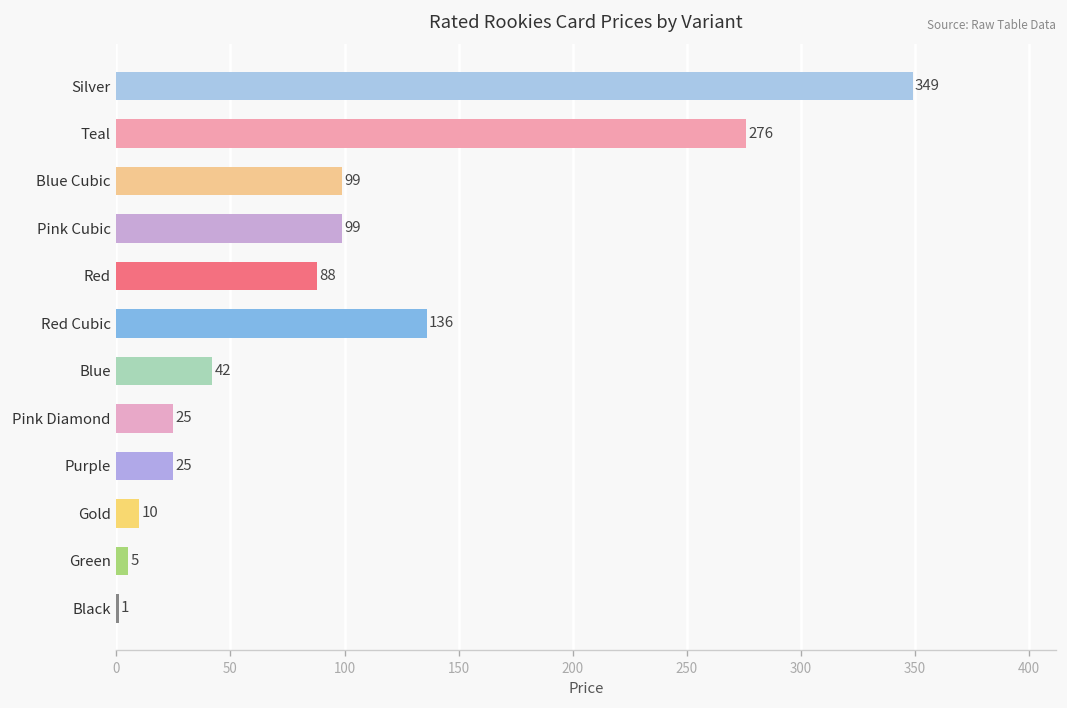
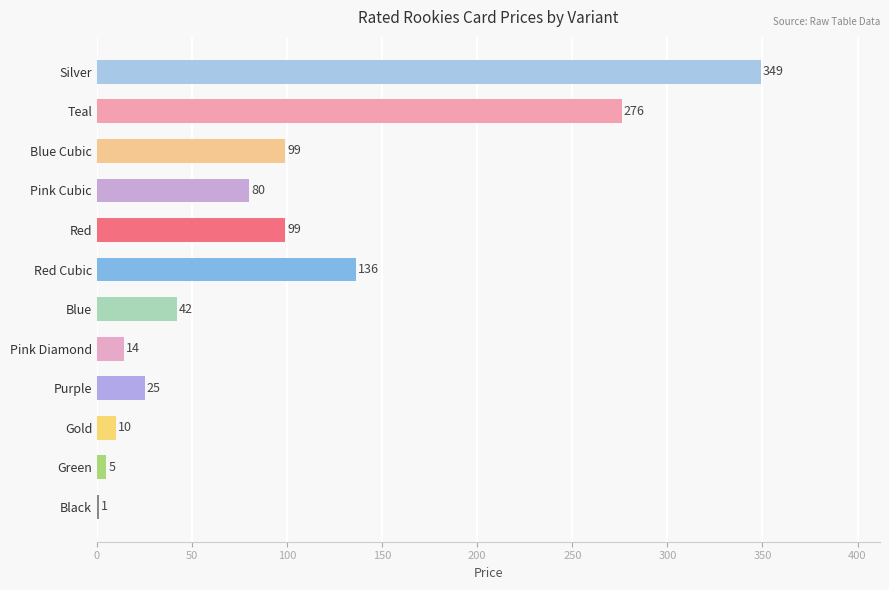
Pink Cubic: 99 -> 80
Red: 88 -> 99
Pink Diamond: 25 -> 14
